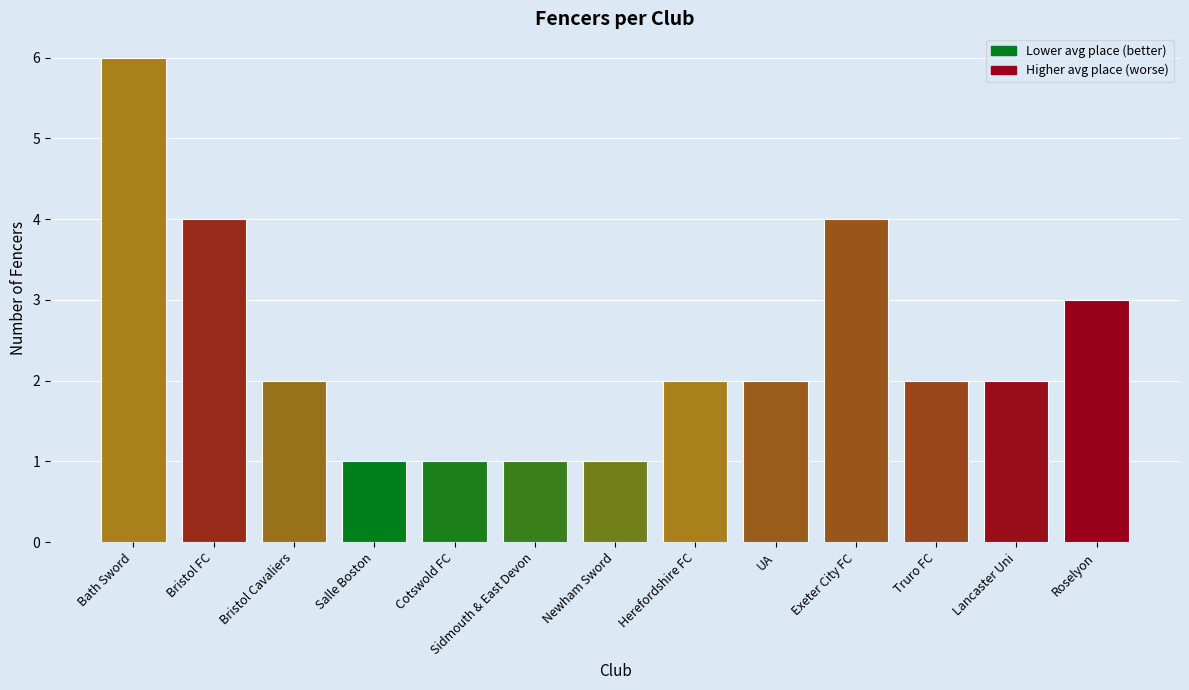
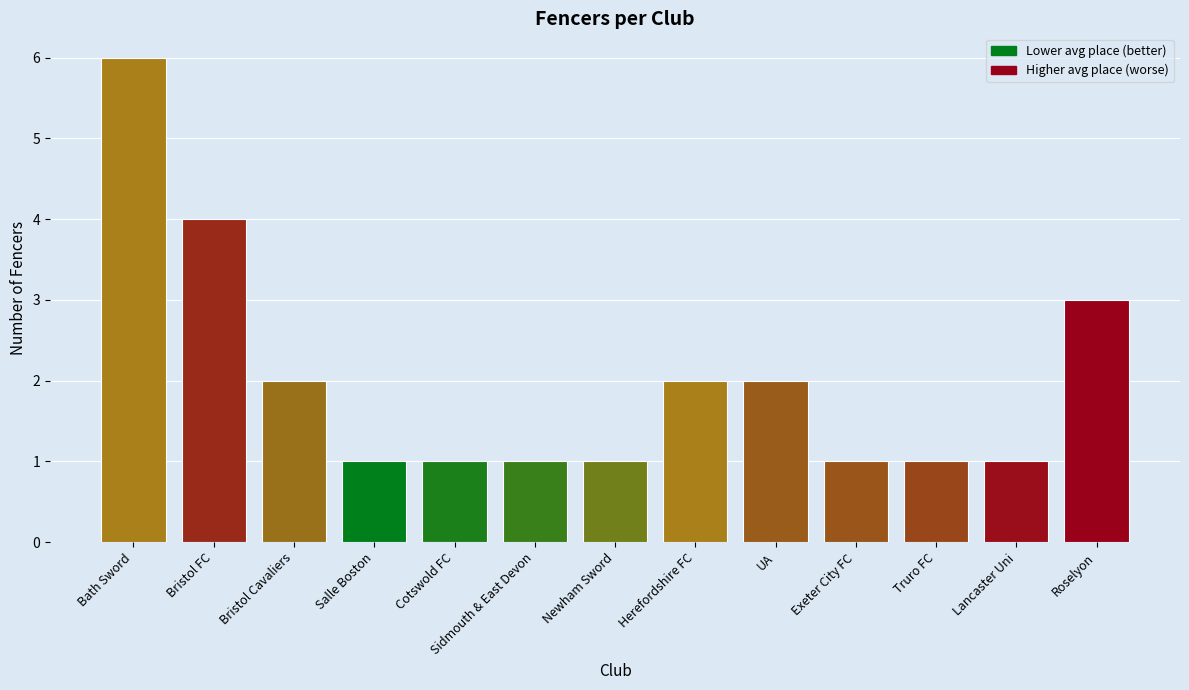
Exeter City FC: 4 -> 1
Truro FC: 2 -> 1
Lancaster Uni: 2 -> 1
